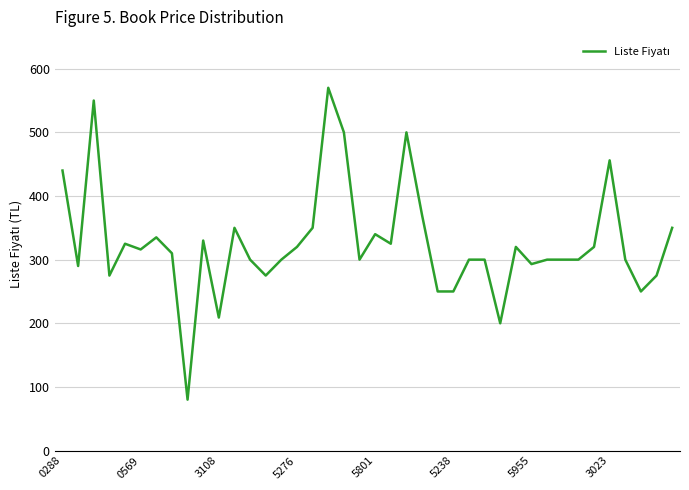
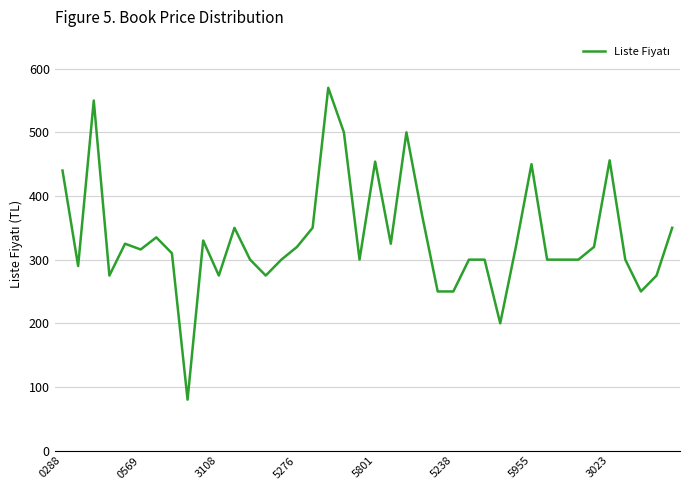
3108: 210 -> 280
5801: 340 -> 450
5955: 290 -> 450
